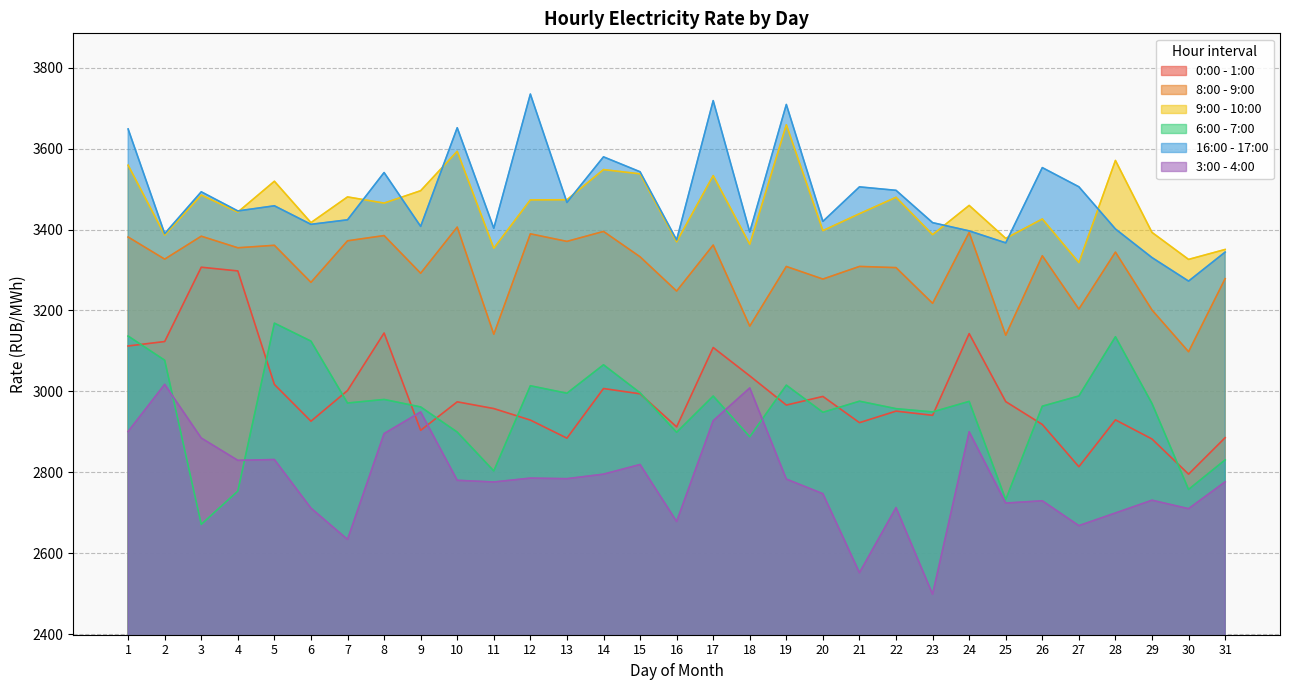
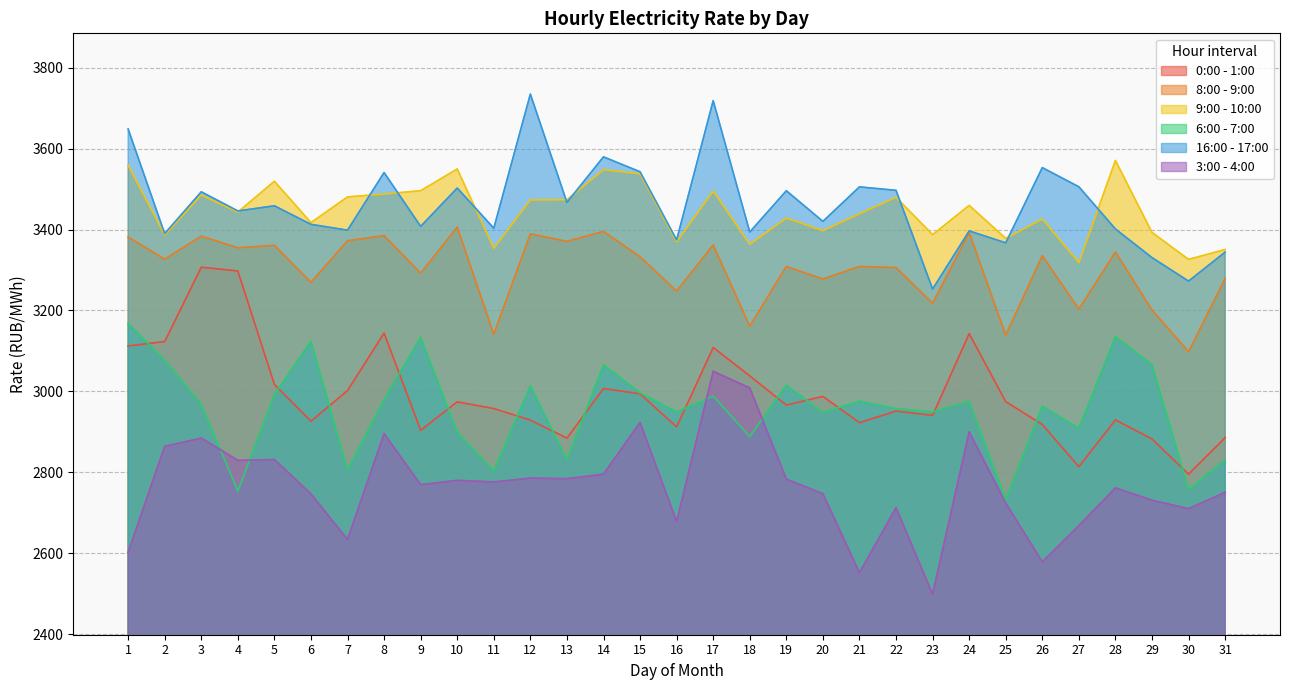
6:00 - 7:00, 1: 3140 -> 3170
3:00 - 4:00, 1: 2900 -> 2600
3:00 - 4:00, 2: 3020 -> 2860
6:00 - 7:00, 3: 2670 -> 2970
6:00 - 7:00, 5: 3170 -> 2990
3:00 - 4:00, 6: 2710 -> 2750
6:00 - 7:00, 7: 2970 -> 2810
16:00 - 17:00, 7: 3420 -> 3400
9:00 - 10:00, 8: 3470 -> 3490
6:00 - 7:00, 9: 2960 -> 3130
3:00 - 4:00, 9: 2950 -> 2770
9:00 - 10:00, 10: 3590 -> 3550
16:00 - 17:00, 10: 3650 -> 3500
6:00 - 7:00, 13: 3000 -> 2830
3:00 - 4:00, 15: 2820 -> 2920
6:00 - 7:00, 16: 2900 -> 2950
9:00 - 10:00, 17: 3530 -> 3500
3:00 - 4:00, 17: 2930 -> 3050
9:00 - 10:00, 19: 3660 -> 3430
16:00 - 17:00, 19: 3710 -> 3500
16:00 - 17:00, 23: 3420 -> 3250
3:00 - 4:00, 26: 2730 -> 2580
6:00 - 7:00, 27: 2990 -> 2910
3:00 - 4:00, 28: 2700 -> 2760
6:00 - 7:00, 29: 2970 -> 3070
3:00 - 4:00, 31: 2780 -> 2750
